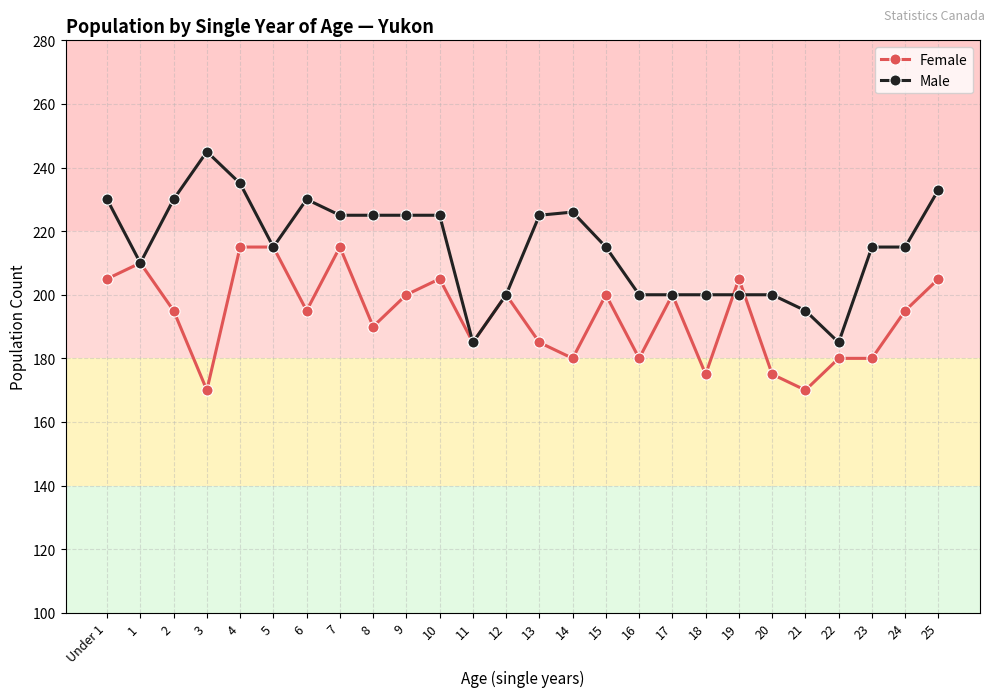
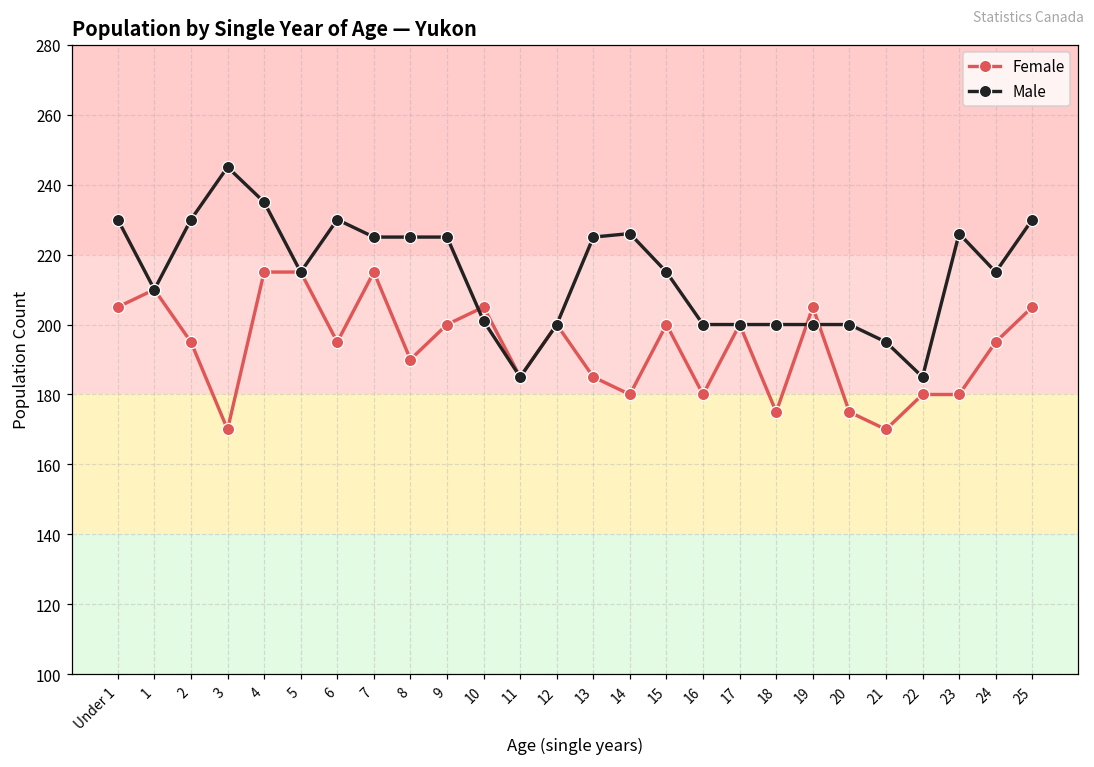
Male, 10: 225 -> 201
Male, 23: 215 -> 226
Male, 25: 233 -> 230
